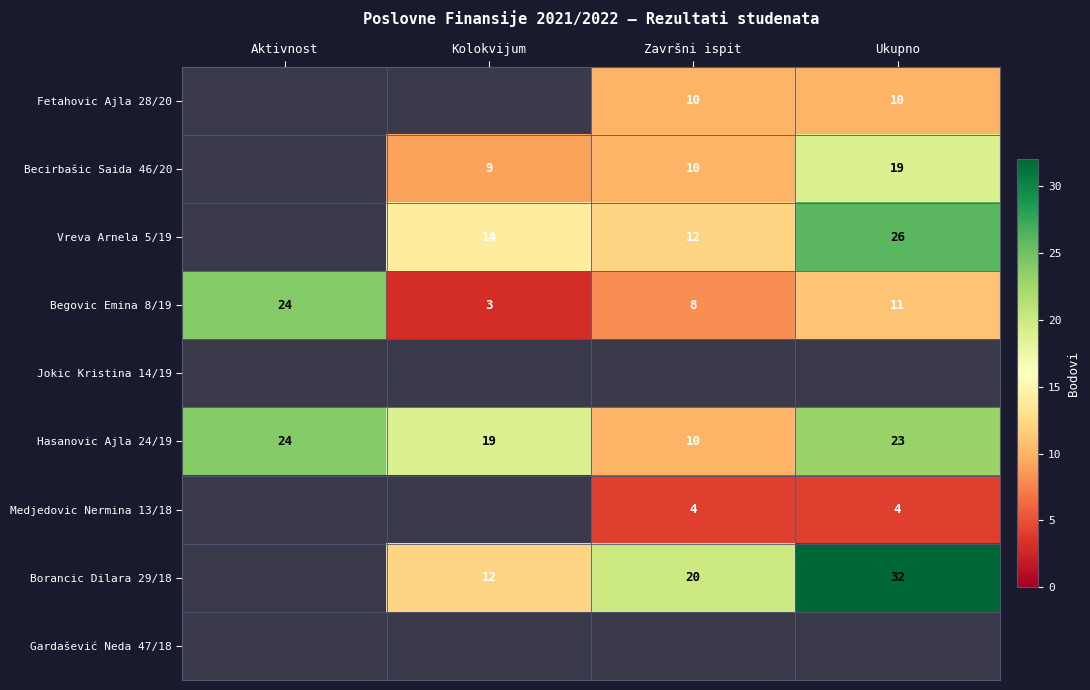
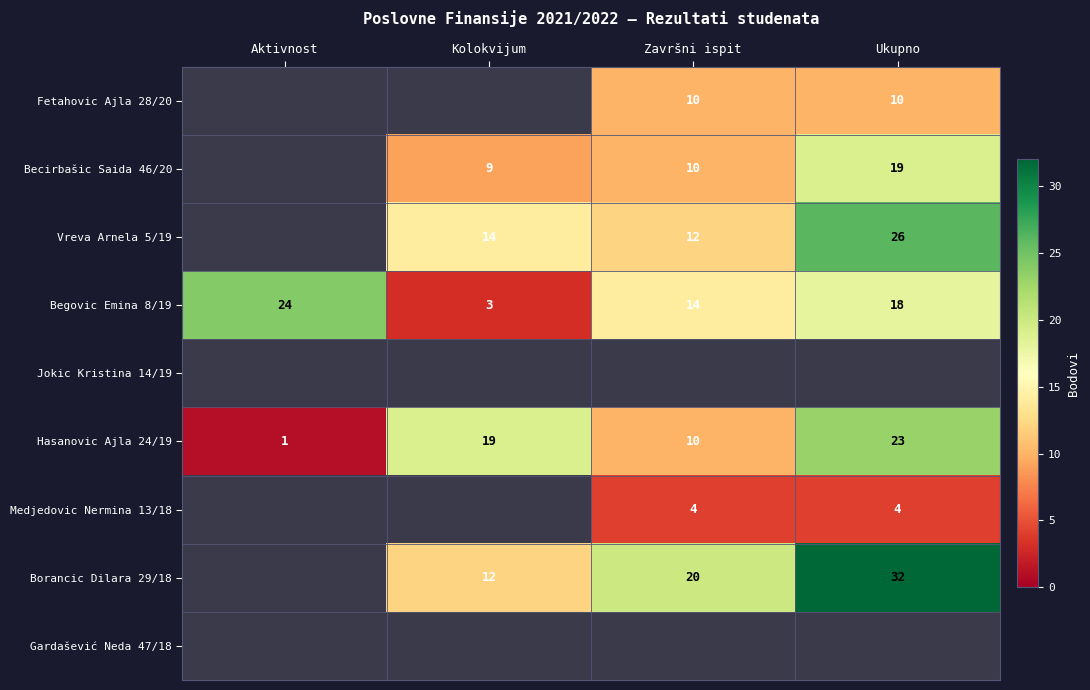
Begovic Emina 8/19, Završni ispit: 8 -> 14
Begovic Emina 8/19, Ukupno: 11 -> 18
Hasanovic Ajla 24/19, Aktivnost: 24 -> 1
